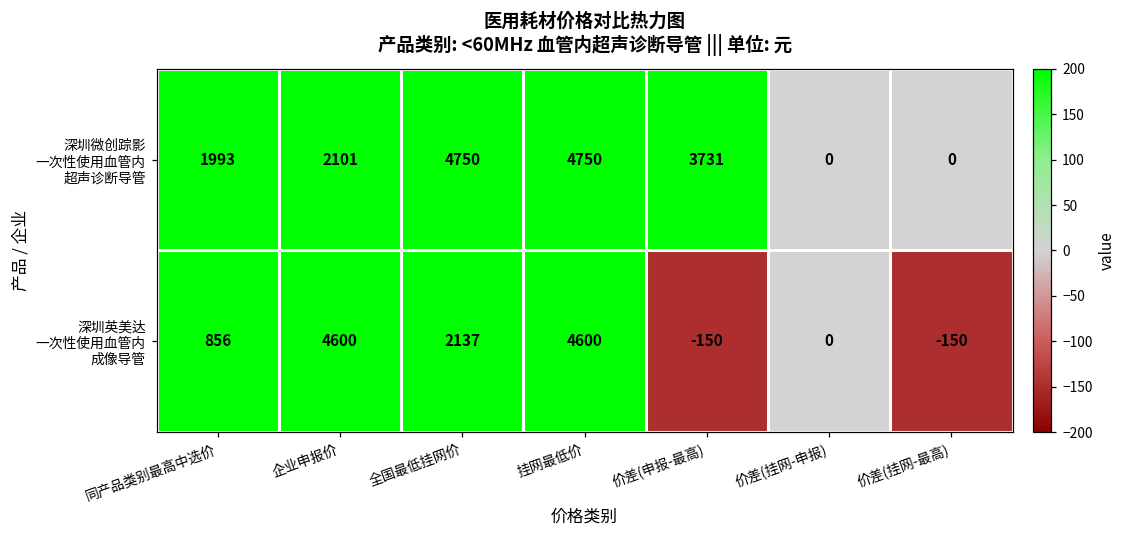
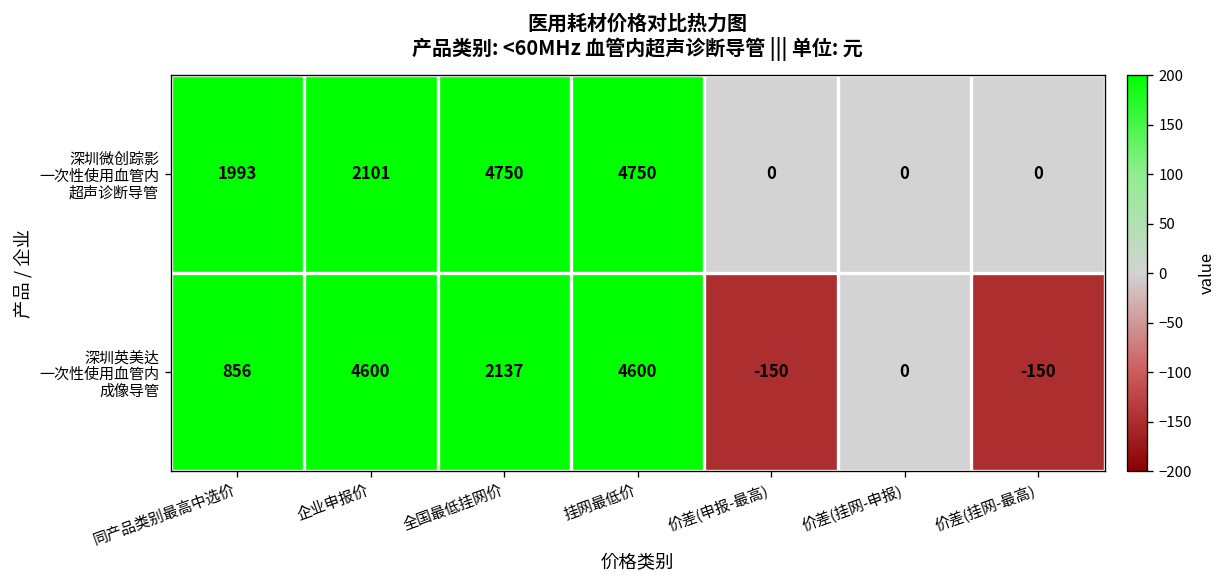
深圳微创踪影 一次性使用血管内 超声诊断导管, 价差(申报-最高): 3731 -> 0
